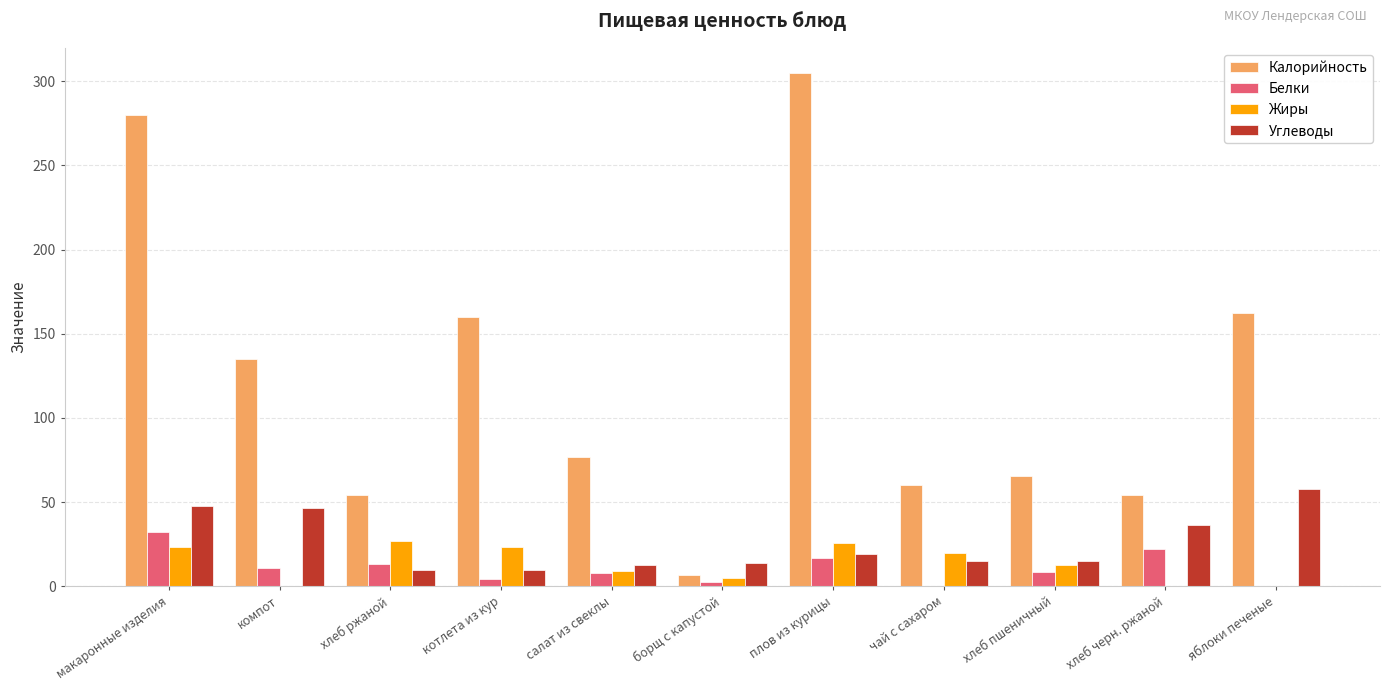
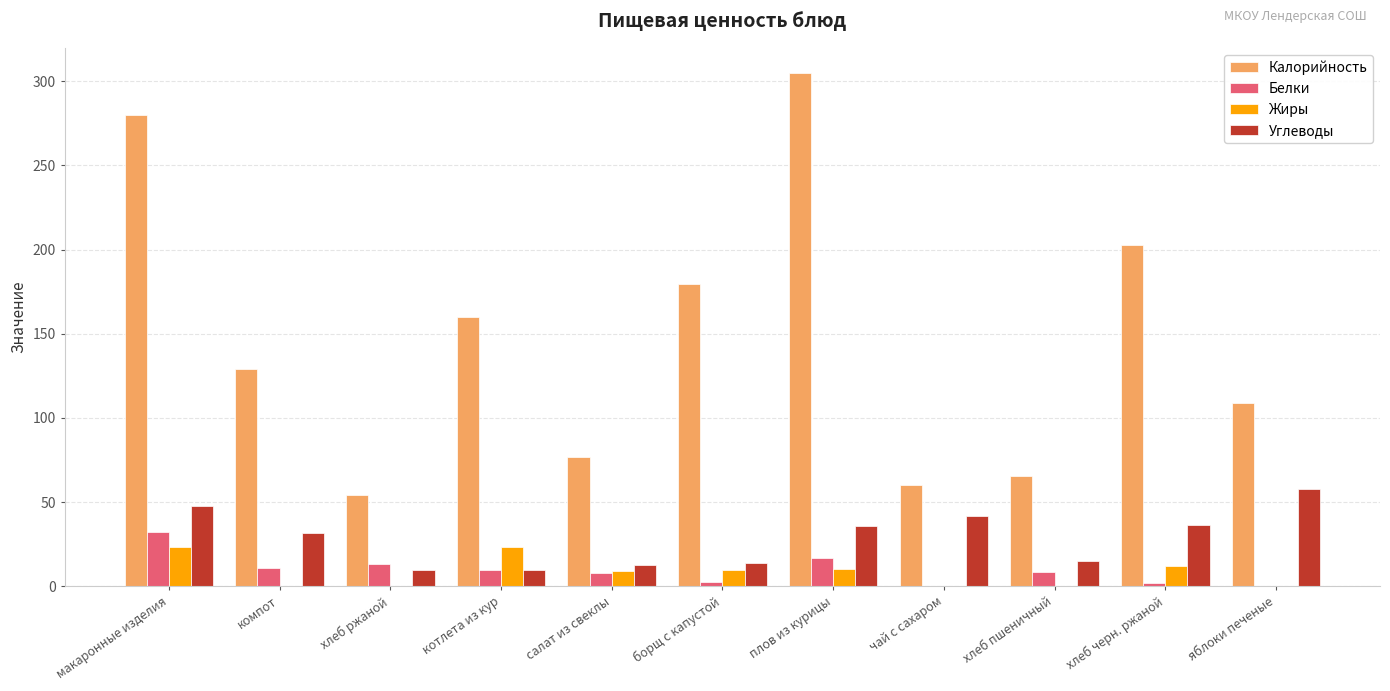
Калорийность, компот: 135 -> 129
Углеводы, компот: 46 -> 32
Жиры, хлеб ржаной: 27 -> 0
Белки, котлета из кур: 5 -> 10
Калорийность, борщ с капустой: 7 -> 180
Жиры, борщ с капустой: 5 -> 10
Жиры, плов из курицы: 26 -> 10
Углеводы, плов из курицы: 19 -> 36
Жиры, чай с сахаром: 20 -> 0
Углеводы, чай с сахаром: 15 -> 42
Жиры, хлеб пшеничный: 13 -> 0
Калорийность, хлеб черн. ржаной: 54 -> 203
Белки, хлеб черн. ржаной: 22 -> 2
Жиры, хлеб черн. ржаной: 0 -> 12
Калорийность, яблоки печеные: 162 -> 109
